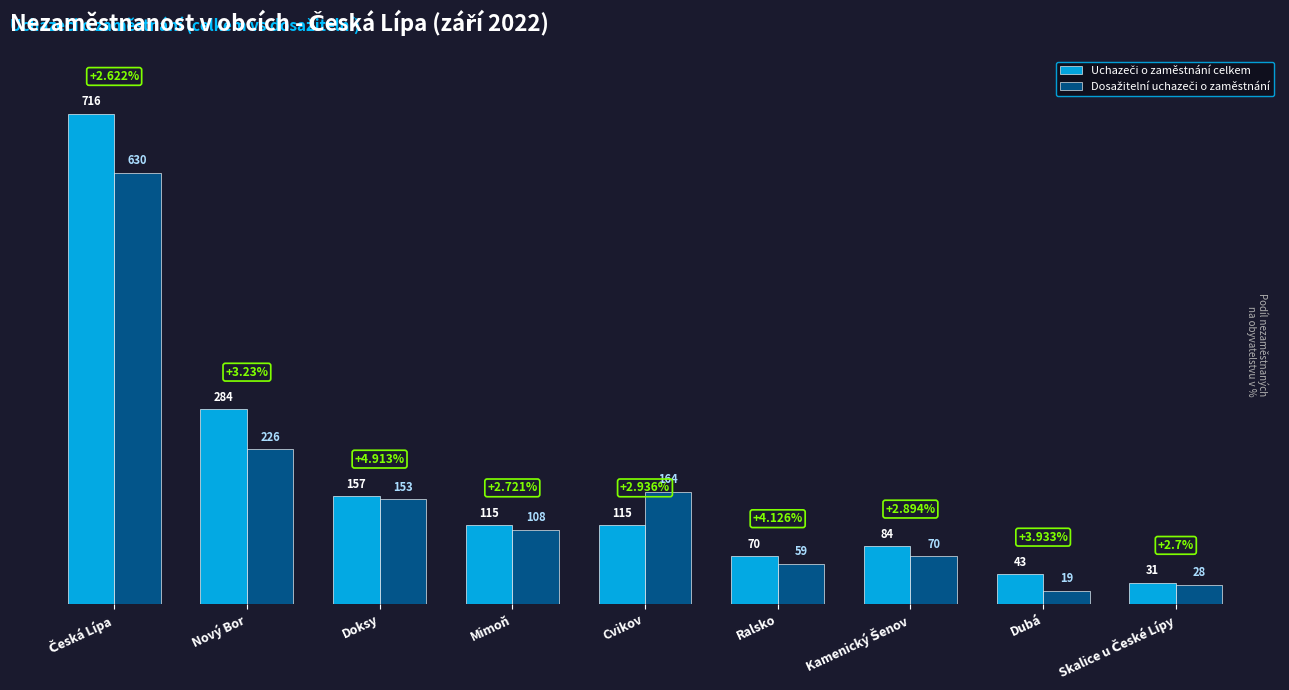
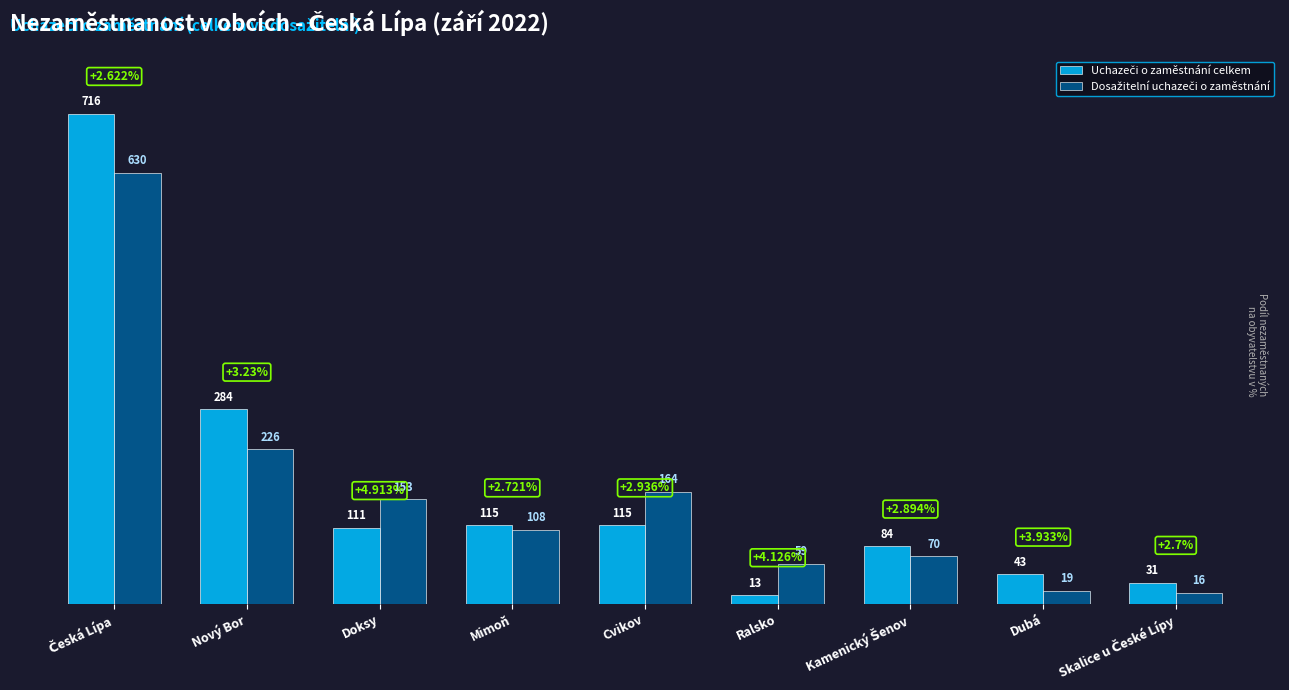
Uchazeči o zaměstnání celkem, Doksy: 157 -> 111
Uchazeči o zaměstnání celkem, Ralsko: 70 -> 13
Dosažitelní uchazeči o zaměstnání, Skalice u České Lípy: 28 -> 16
